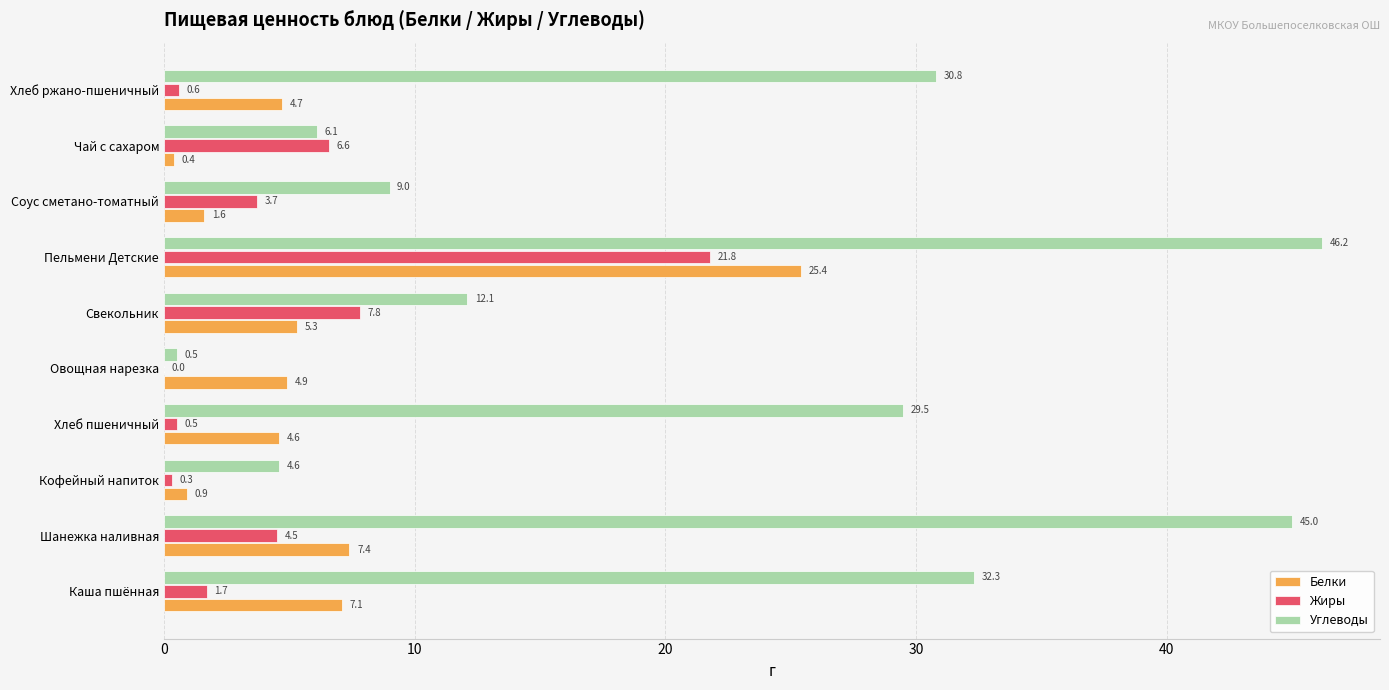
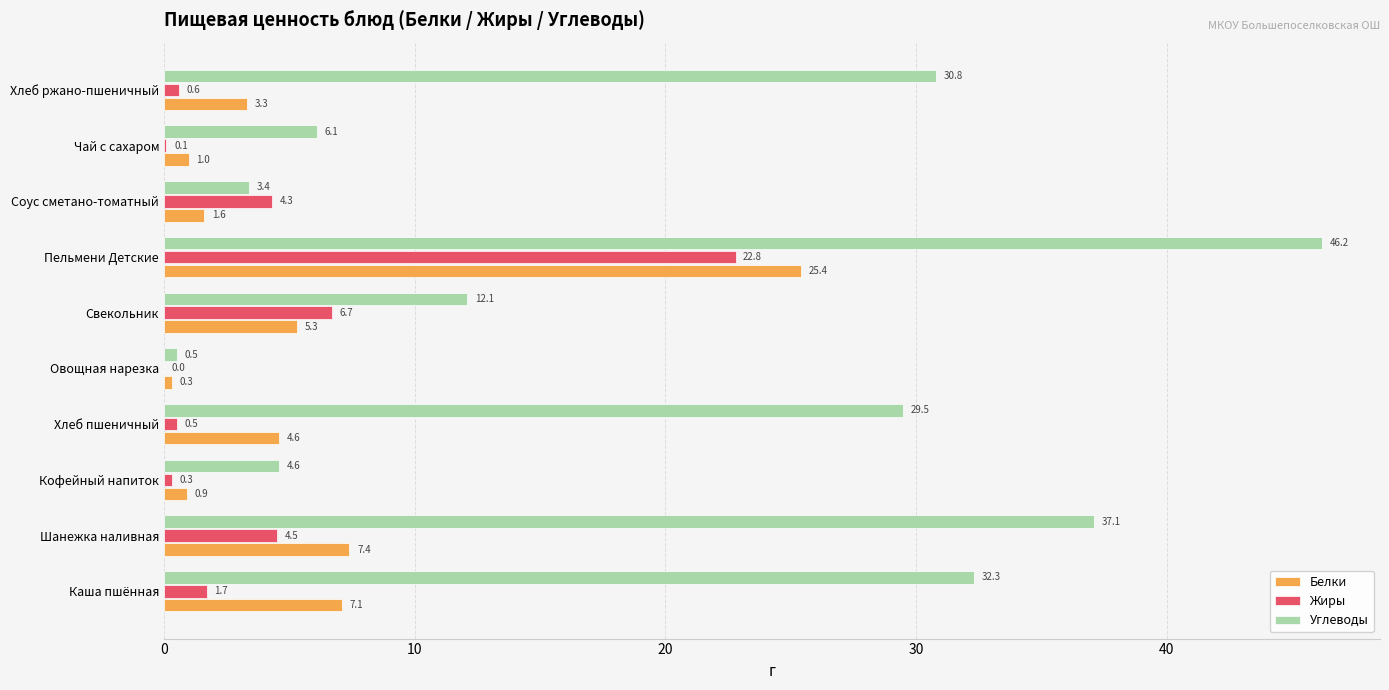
Белки, Хлеб ржано-пшеничный: 4.7 -> 3.3
Жиры, Чай с сахаром: 6.6 -> 0.1
Белки, Чай с сахаром: 0.4 -> 1.0
Углеводы, Соус сметано-томатный: 9.0 -> 3.4
Жиры, Соус сметано-томатный: 3.7 -> 4.3
Жиры, Пельмени Детские: 21.8 -> 22.8
Жиры, Свекольник: 7.8 -> 6.7
Белки, Овощная нарезка: 4.9 -> 0.3
Углеводы, Шанежка наливная: 45.0 -> 37.1
